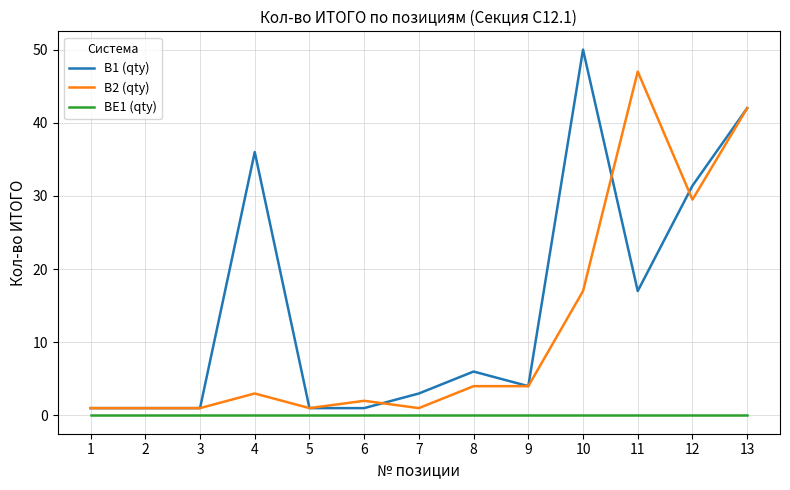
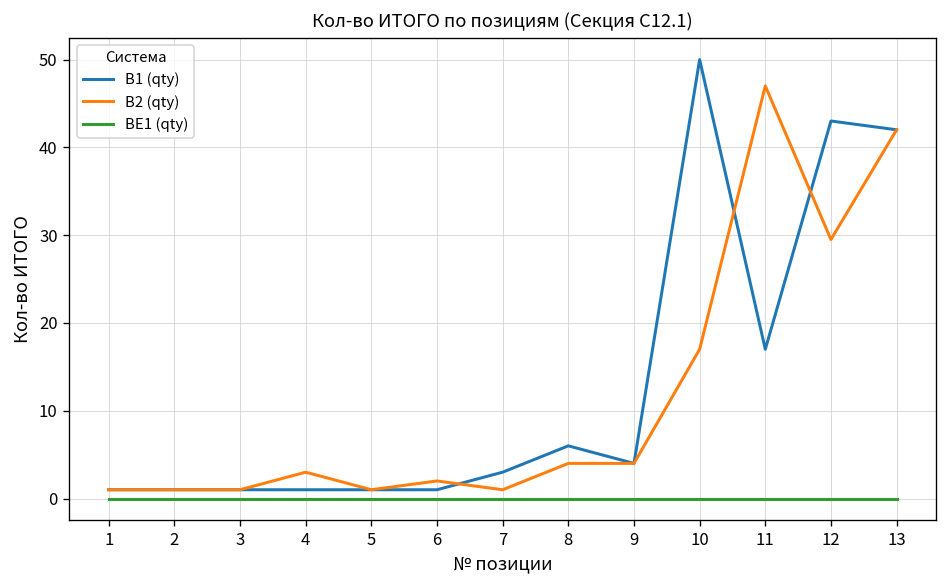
В1 (qty), 4: 36 -> 1
В1 (qty), 12: 31 -> 43
